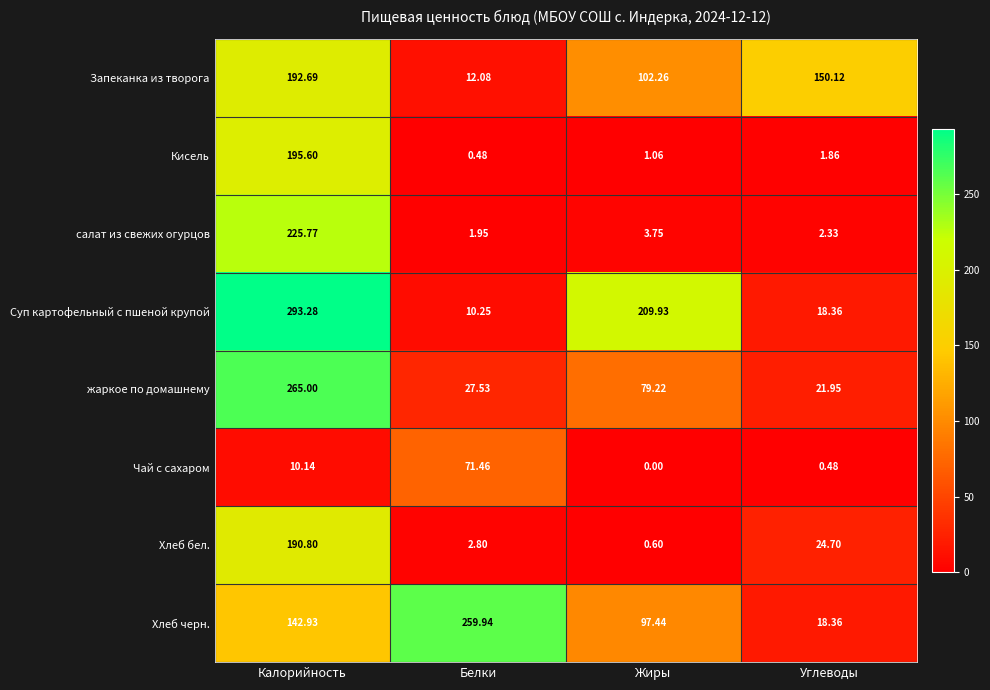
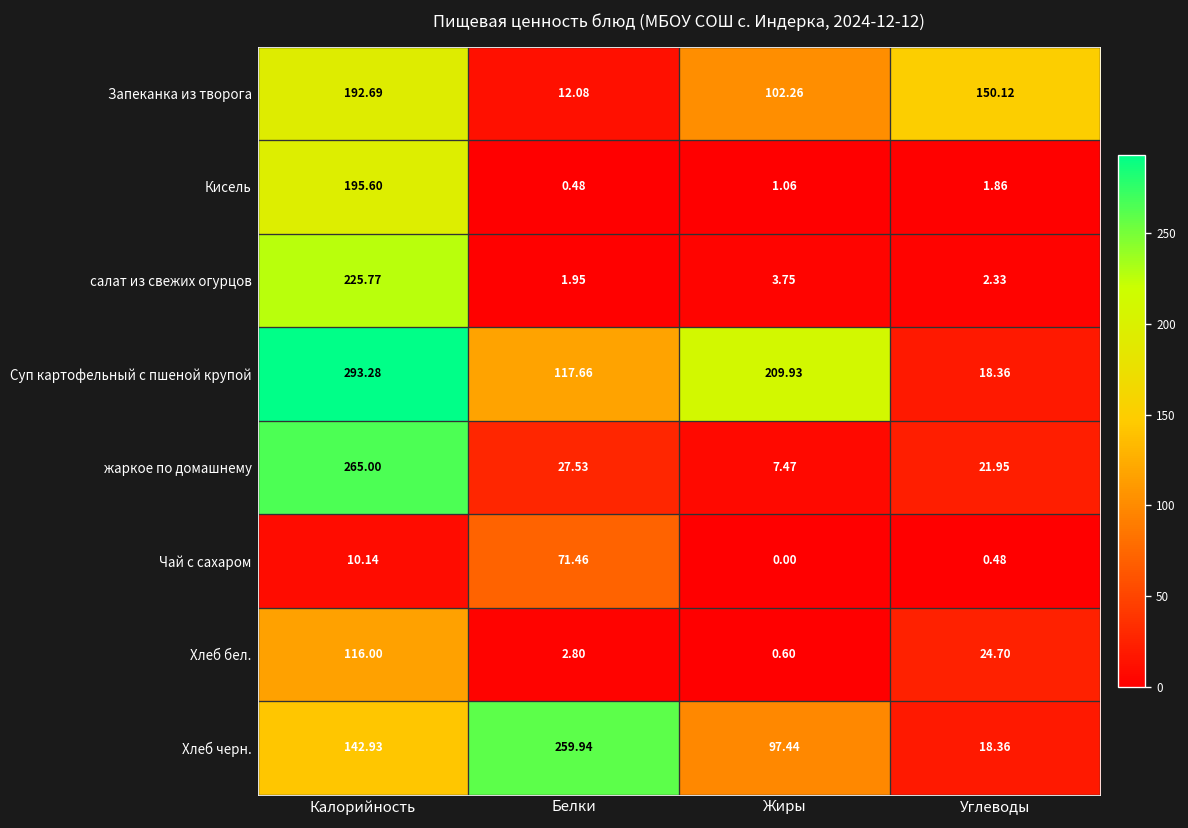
Суп картофельный с пшеной крупой, Белки: 10.25 -> 117.66
жаркое по домашнему, Жиры: 79.22 -> 7.47
Хлеб бел., Калорийность: 190.80 -> 116.00
